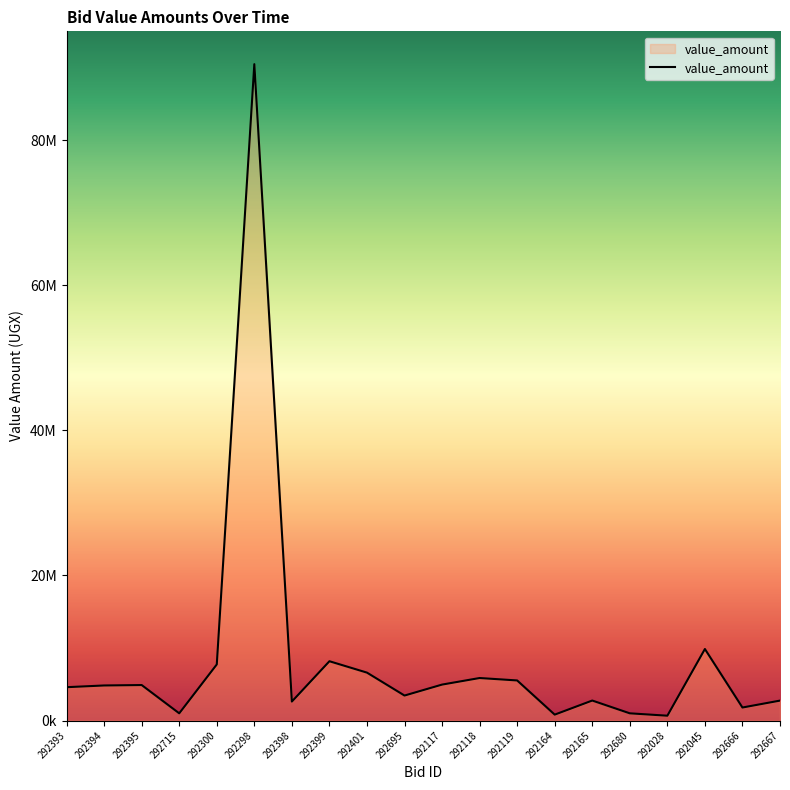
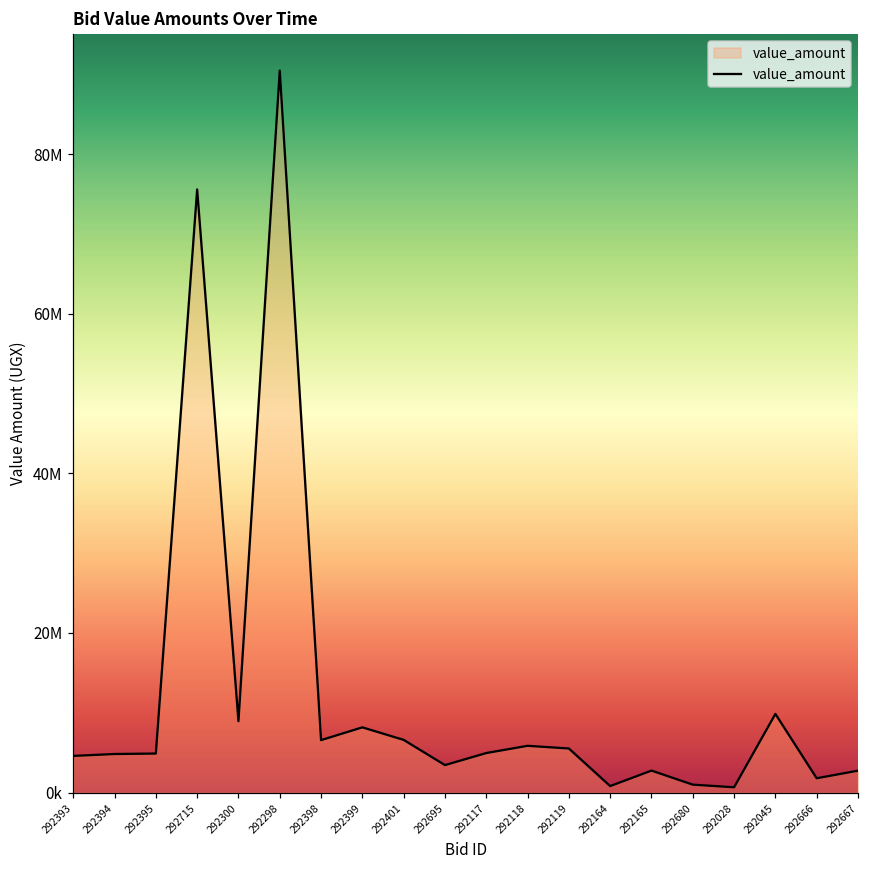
292715: 1000000 -> 76000000
292300: 8000000 -> 9000000
292398: 3000000 -> 7000000
